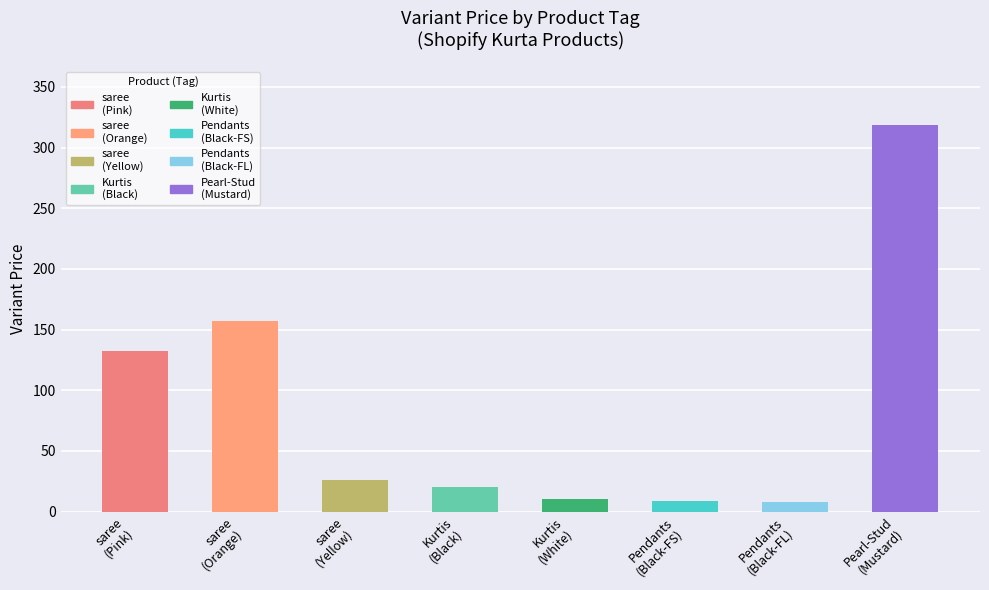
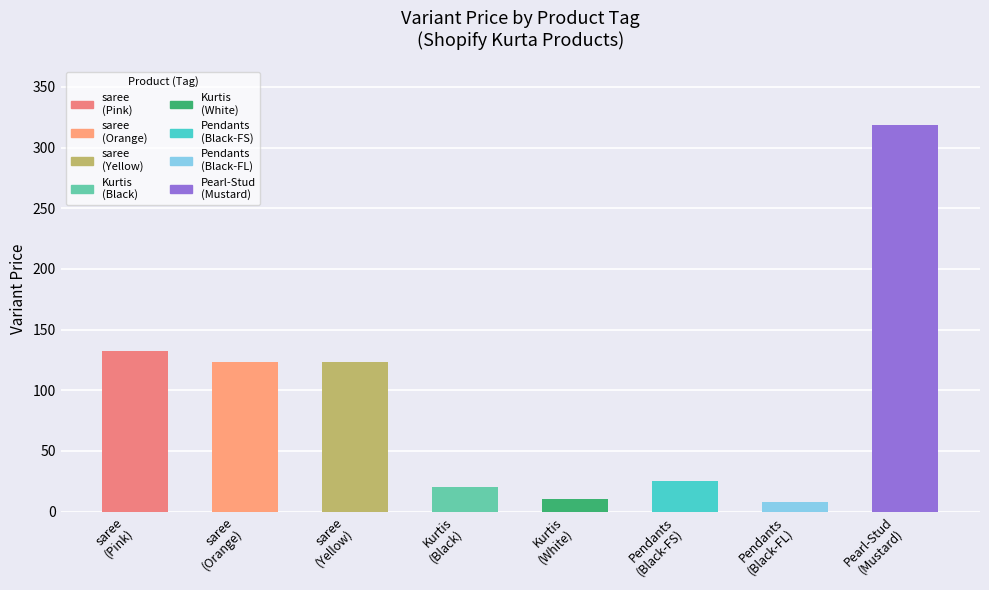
saree (Orange): 157 -> 123
saree (Yellow): 26 -> 123
Pendants (Black-FS): 9 -> 25
